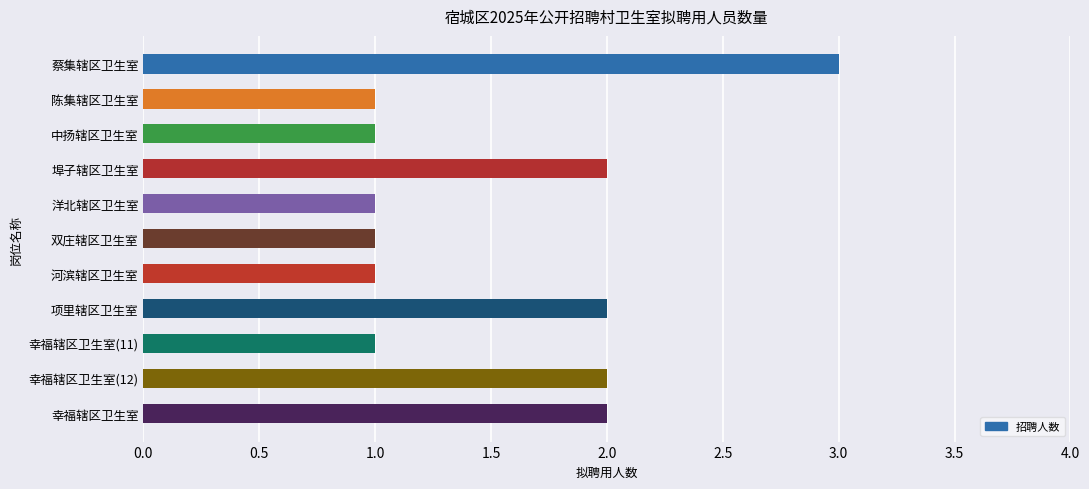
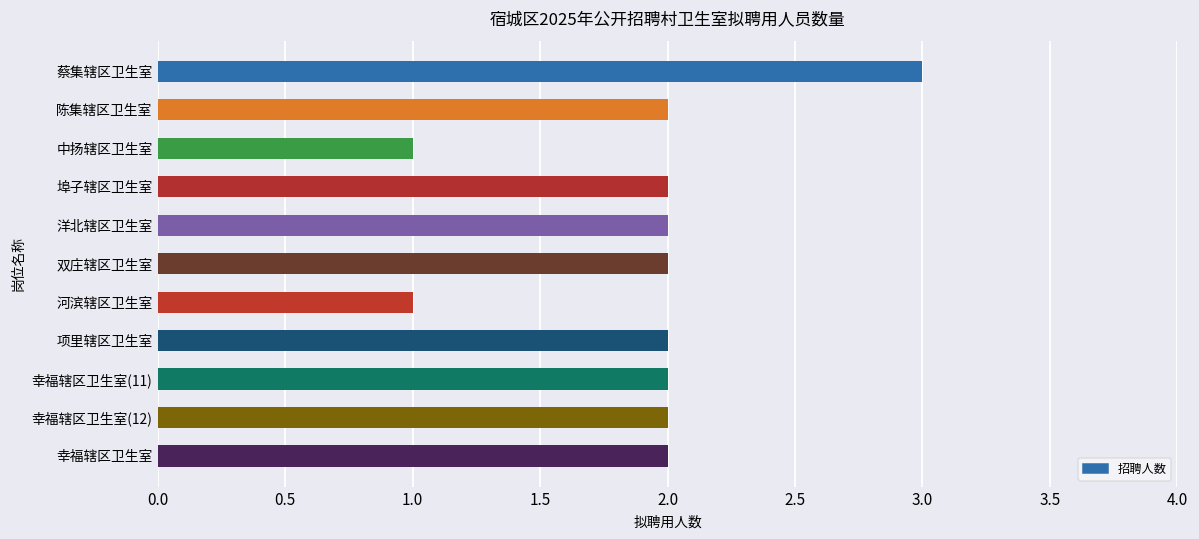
陈集辖区卫生室: 1 -> 2
洋北辖区卫生室: 1 -> 2
双庄辖区卫生室: 1 -> 2
幸福辖区卫生室(11): 1 -> 2
